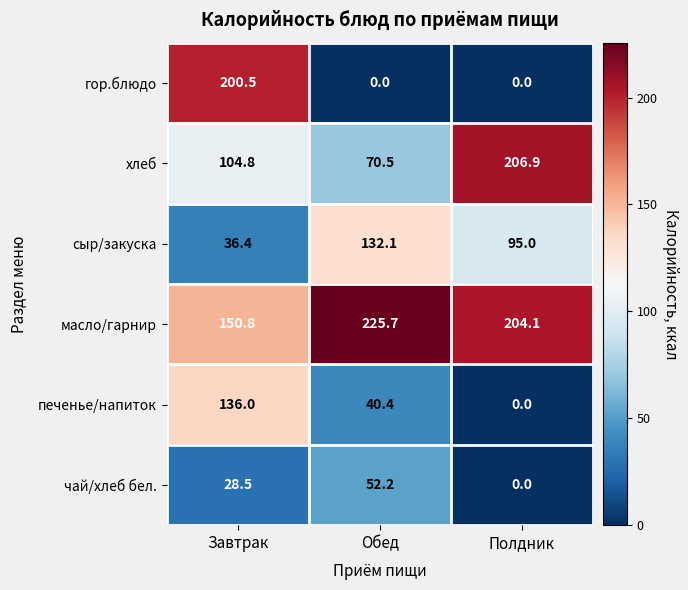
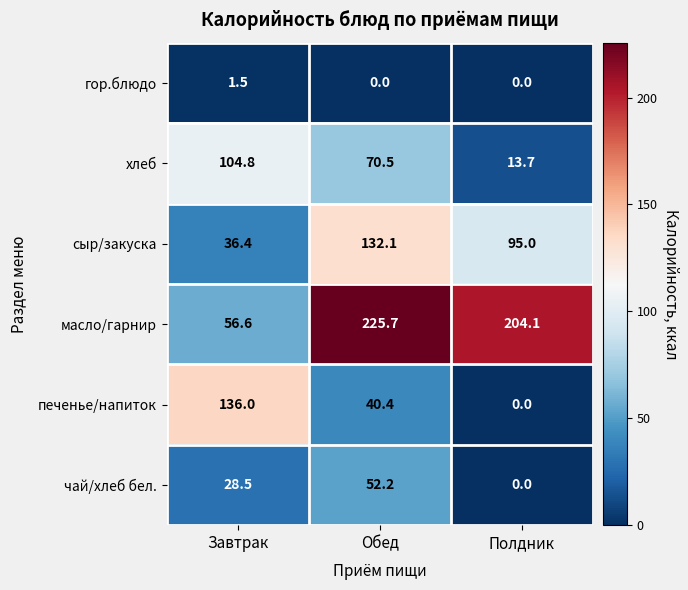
гор.блюдо, Завтрак: 200.5 -> 1.5
хлеб, Полдник: 206.9 -> 13.7
масло/гарнир, Завтрак: 150.8 -> 56.6
